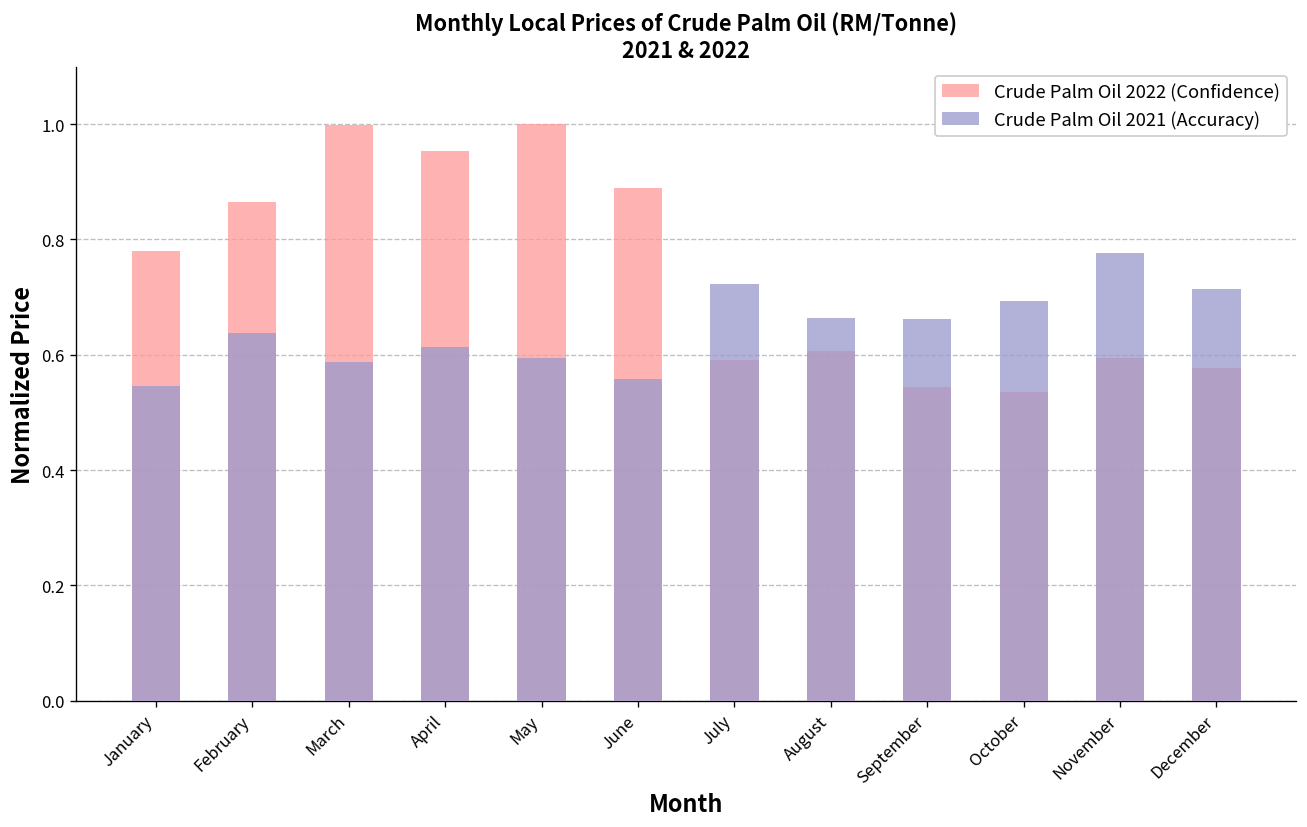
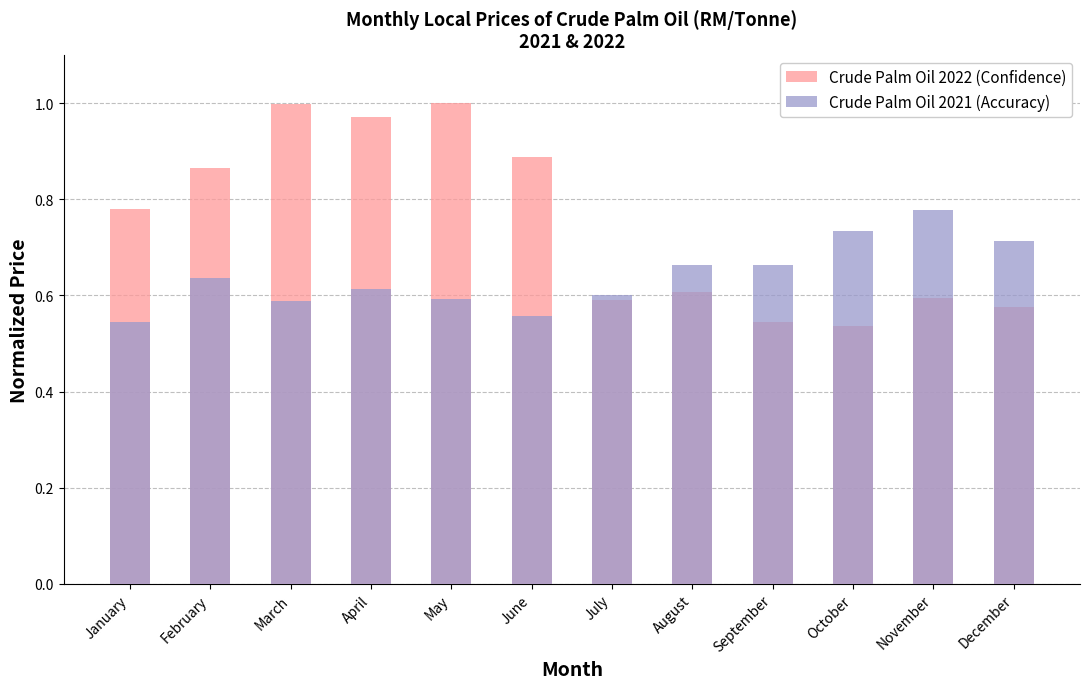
Crude Palm Oil 2022 (Confidence), April: 0.95 -> 0.97
Crude Palm Oil 2021 (Accuracy), July: 0.72 -> 0.60
Crude Palm Oil 2021 (Accuracy), October: 0.69 -> 0.73
